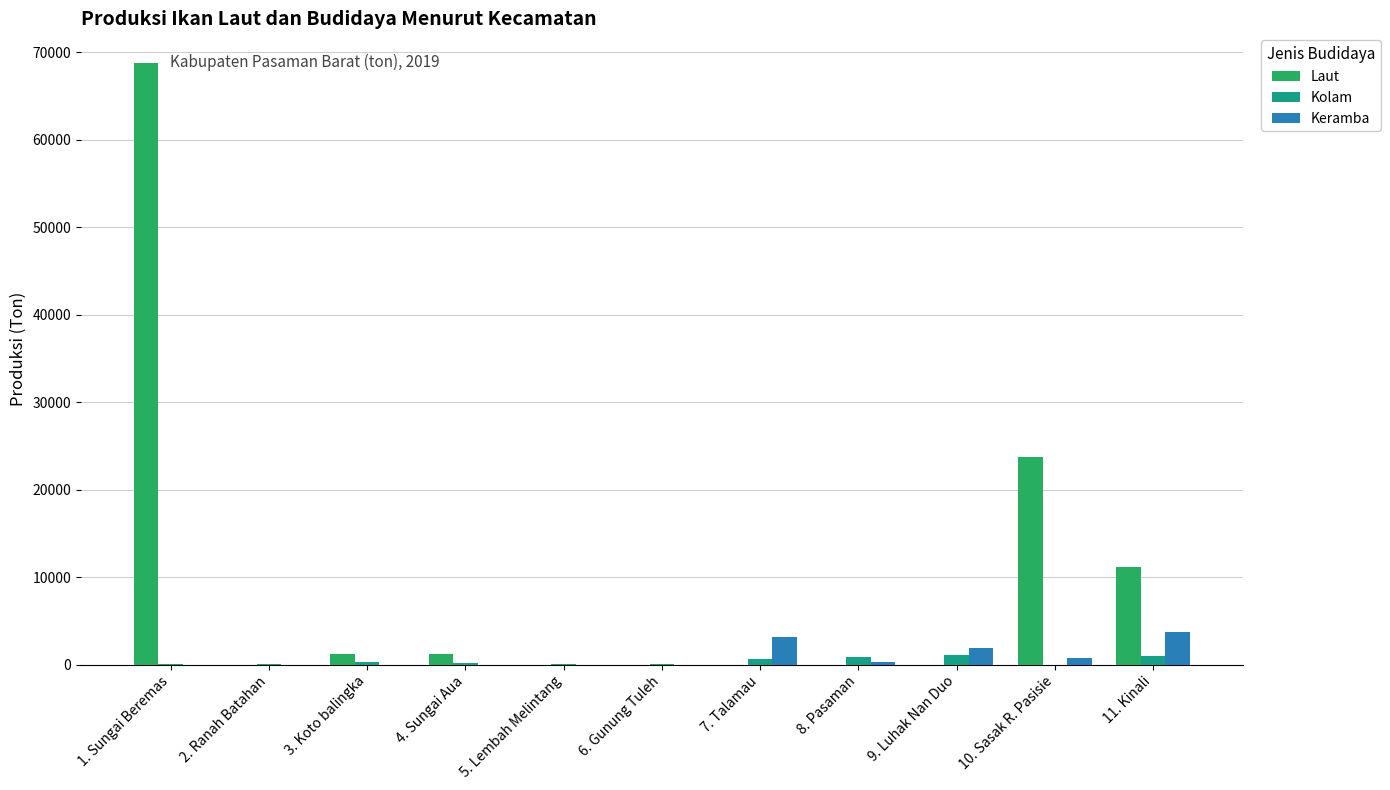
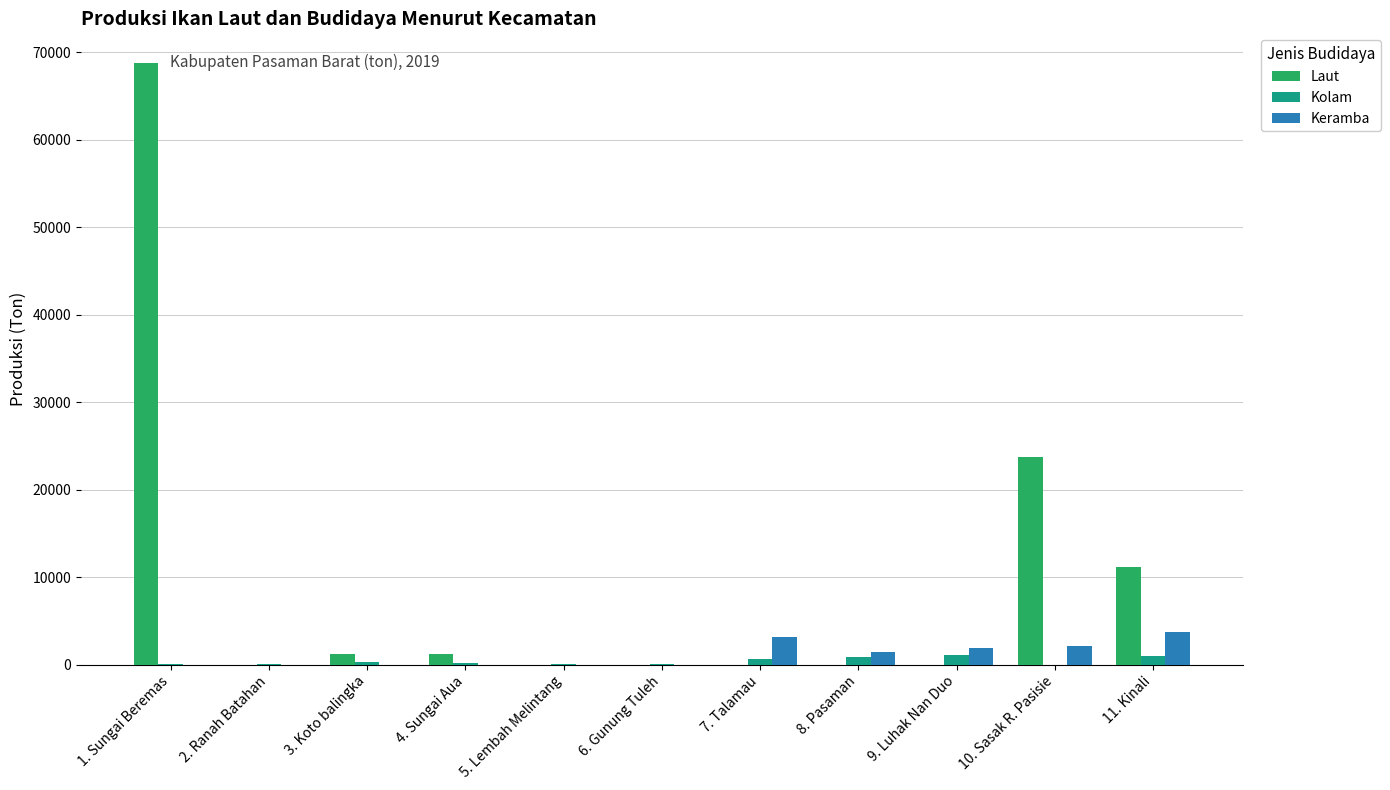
Keramba, 8. Pasaman: 0 -> 1000
Keramba, 10. Sasak R. Pasisie: 1000 -> 2000
